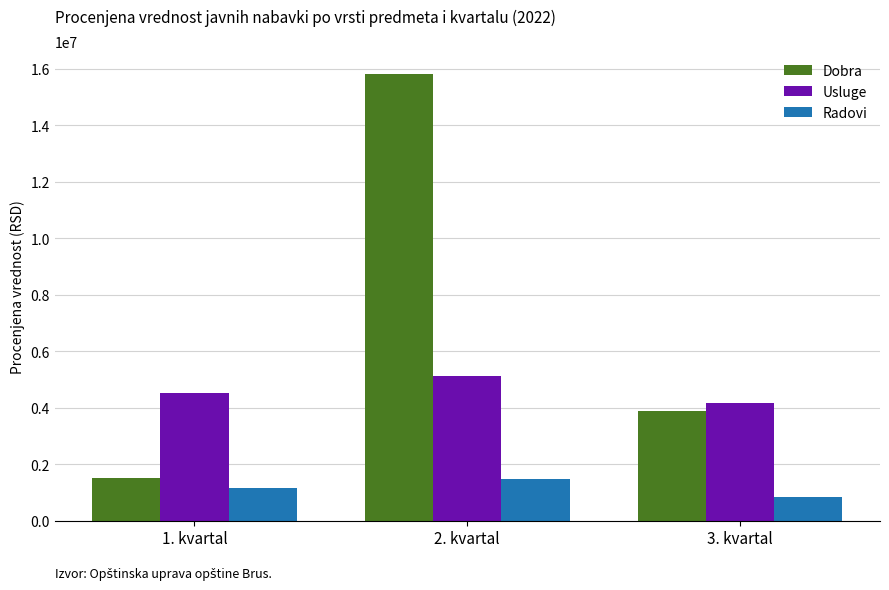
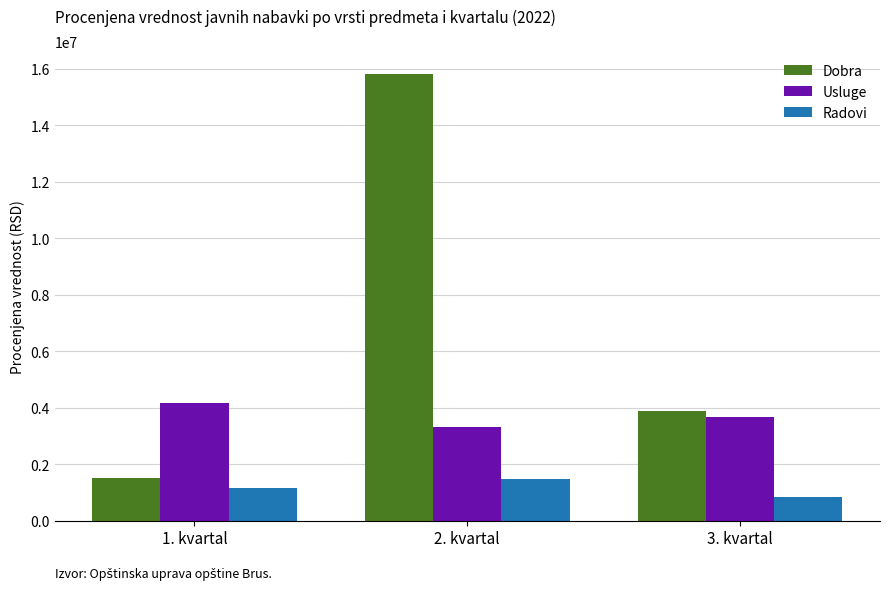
Usluge, 1. kvartal: 4500000 -> 4200000
Usluge, 2. kvartal: 5100000 -> 3300000
Usluge, 3. kvartal: 4200000 -> 3700000
